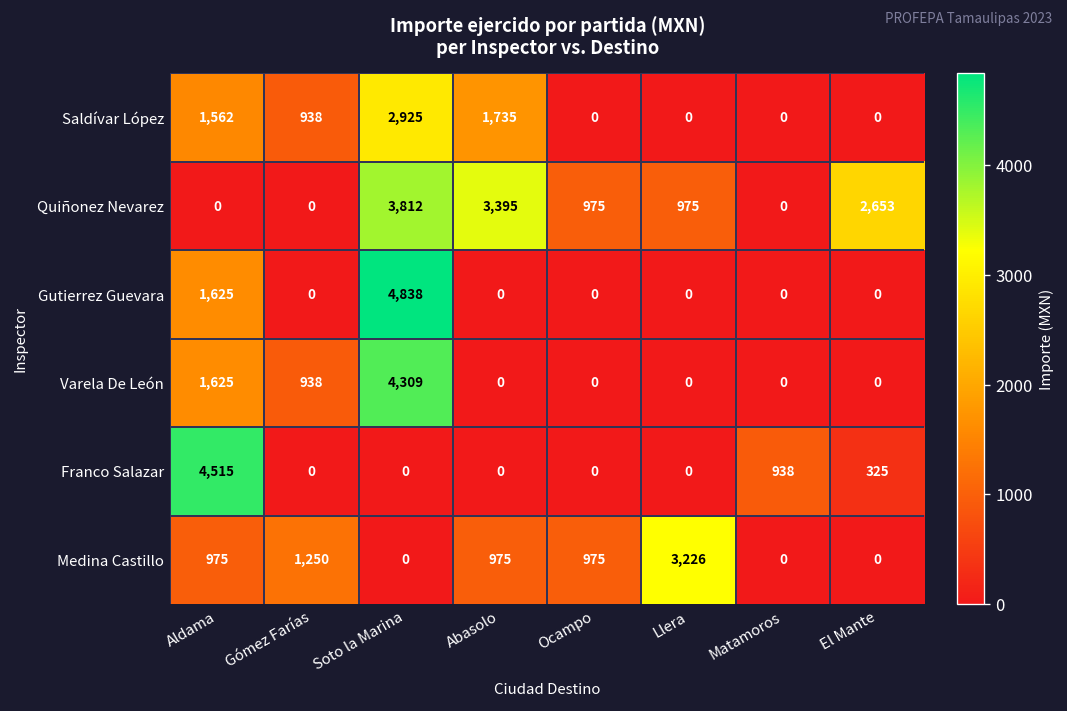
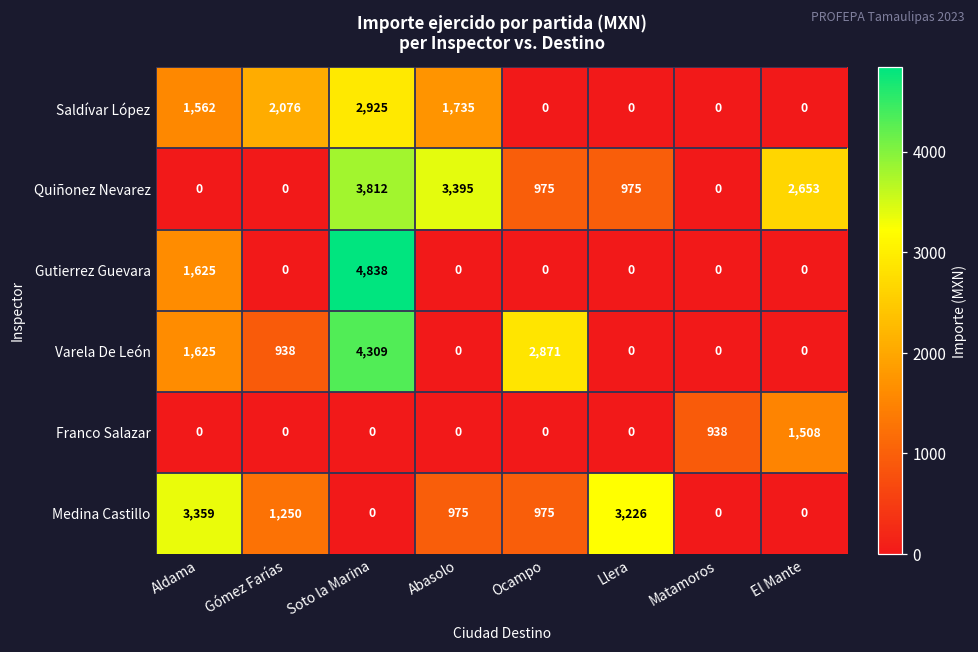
Saldívar López, Gómez Farías: 938 -> 2,076
Varela De León, Ocampo: 0 -> 2,871
Franco Salazar, Aldama: 4,515 -> 0
Franco Salazar, El Mante: 325 -> 1,508
Medina Castillo, Aldama: 975 -> 3,359
